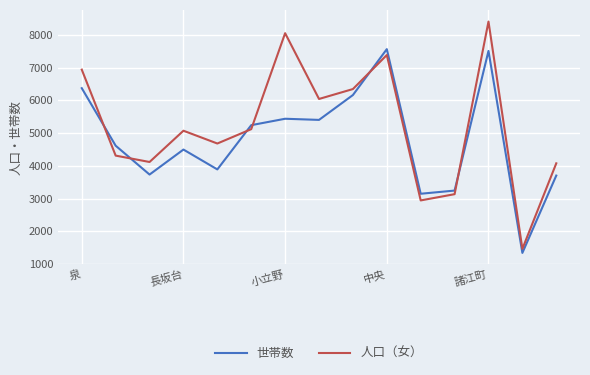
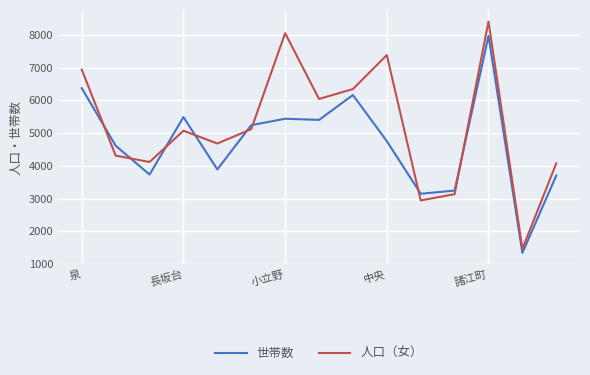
世帯数, 長坂台: 4500 -> 5500
世帯数, 中央: 7600 -> 4800
世帯数, 諸江町: 7500 -> 8000
